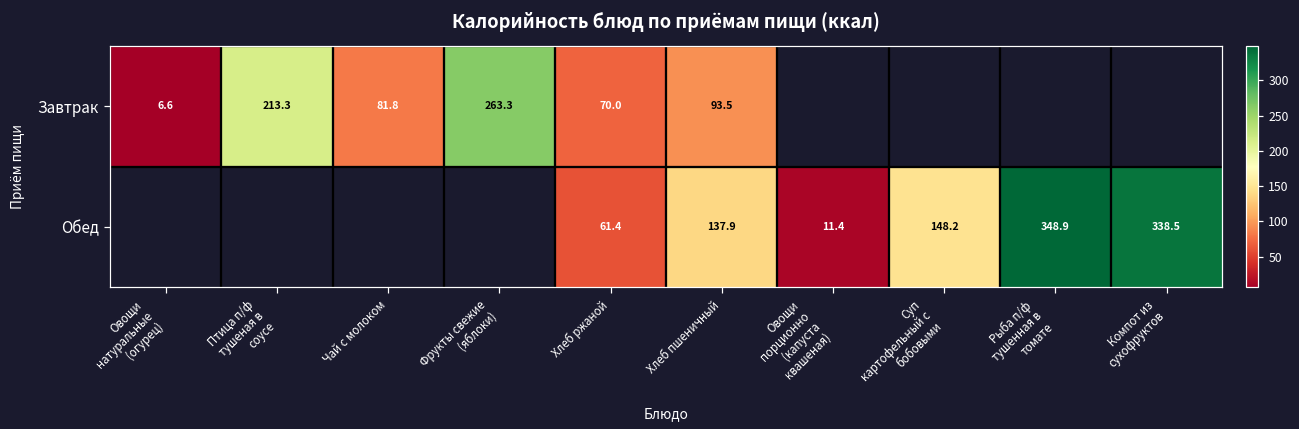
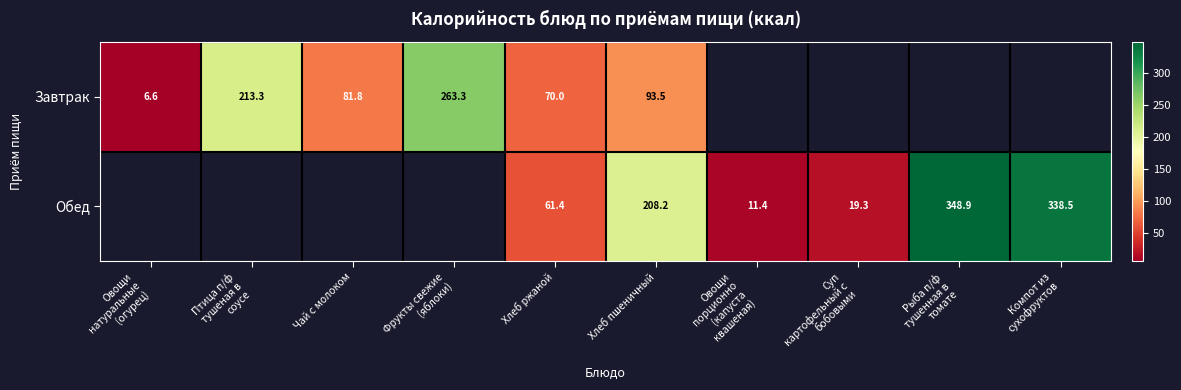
Обед, Хлеб пшеничный: 137.9 -> 208.2
Обед, Суп картофельный с бобовыми: 148.2 -> 19.3
